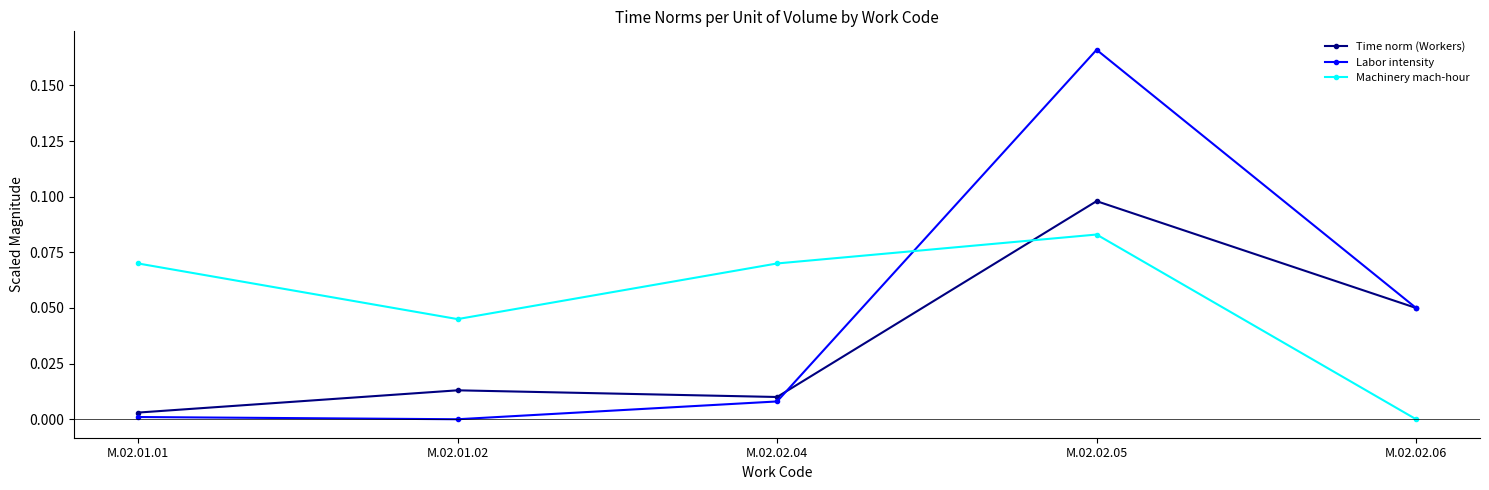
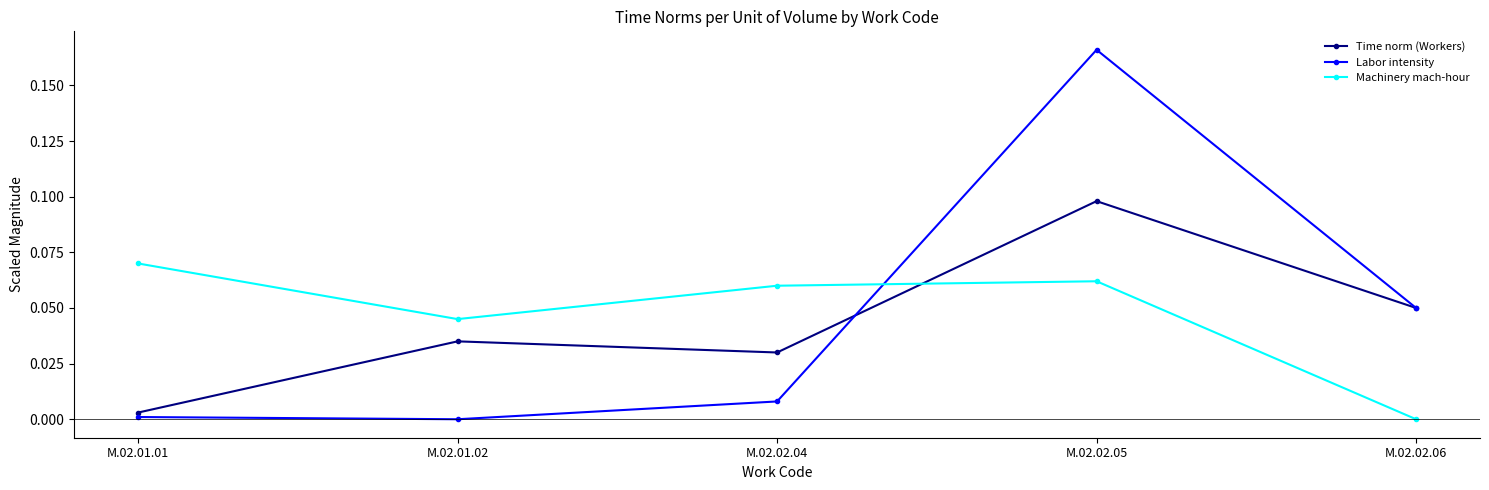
Time norm (Workers), M.02.01.02: 0.013 -> 0.035
Time norm (Workers), M.02.02.04: 0.01 -> 0.03
Machinery mach-hour, M.02.02.04: 0.07 -> 0.06
Machinery mach-hour, M.02.02.05: 0.083 -> 0.062
